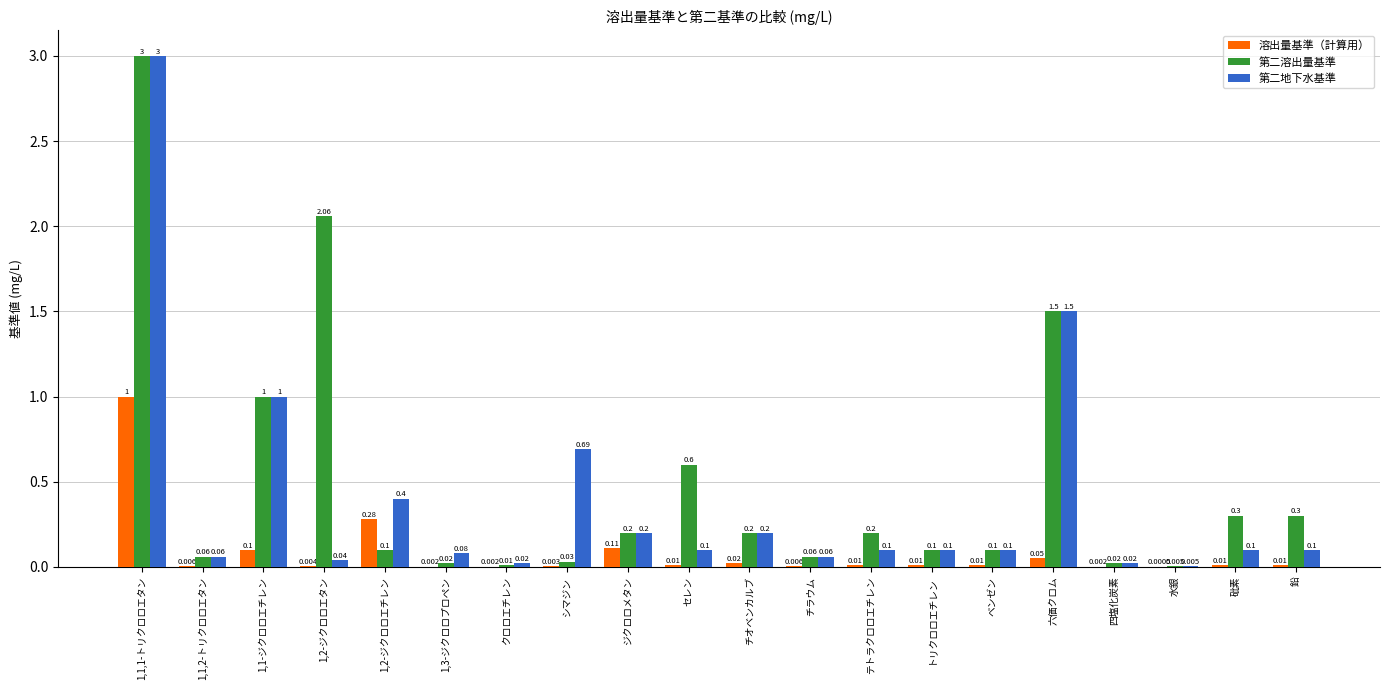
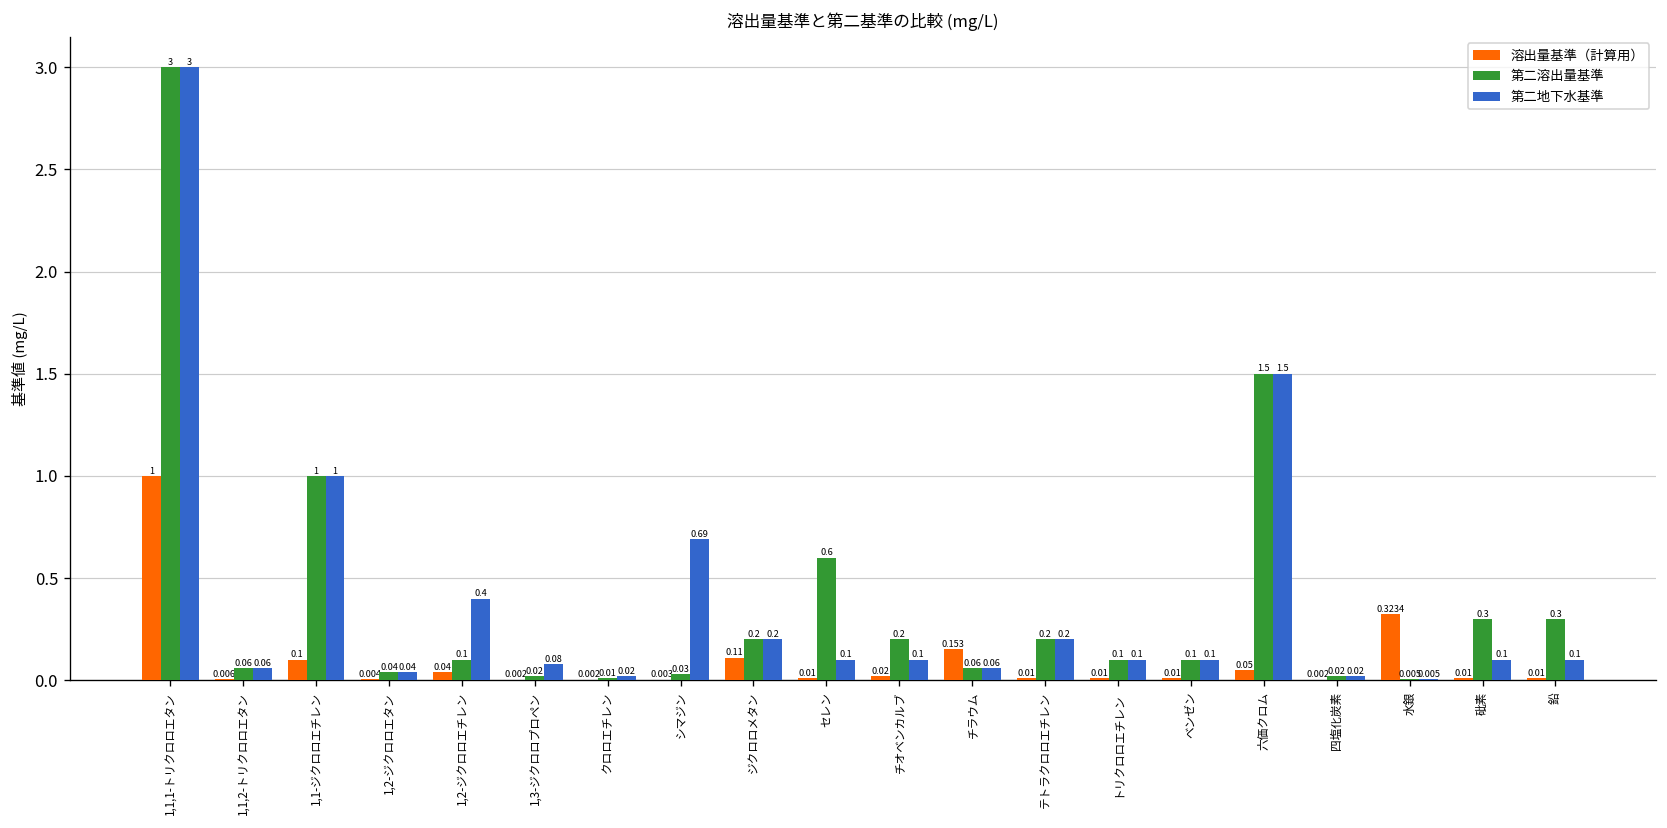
第二溶出量基準, 1,2-ジクロロエタン: 2.06 -> 0.04
溶出量基準（計算用）, 1,2-ジクロロエチレン: 0.28 -> 0.04
第二地下水基準, チオベンカルブ: 0.2 -> 0.1
溶出量基準（計算用）, チラウム: 0.006 -> 0.153
第二地下水基準, テトラクロロエチレン: 0.1 -> 0.2
溶出量基準（計算用）, 水銀: 0.0005 -> 0.3234
